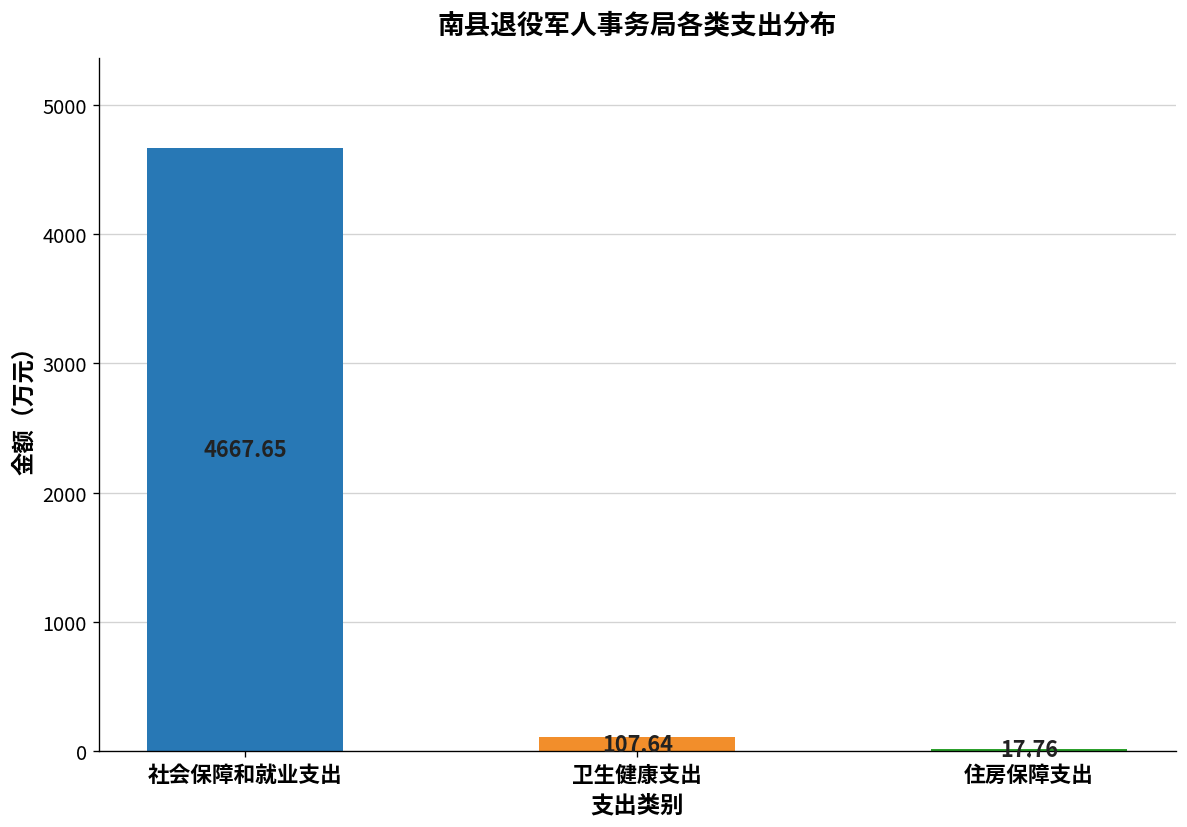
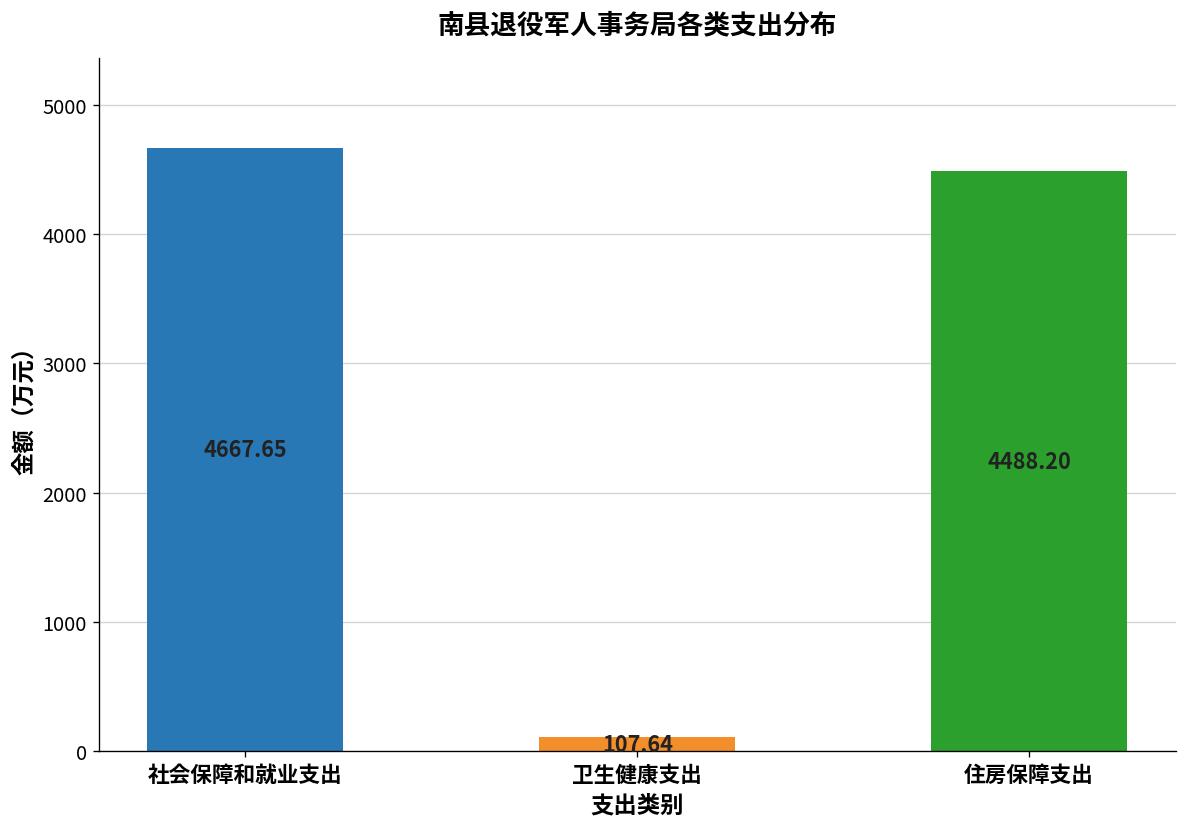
住房保障支出: 17.76 -> 4488.20
